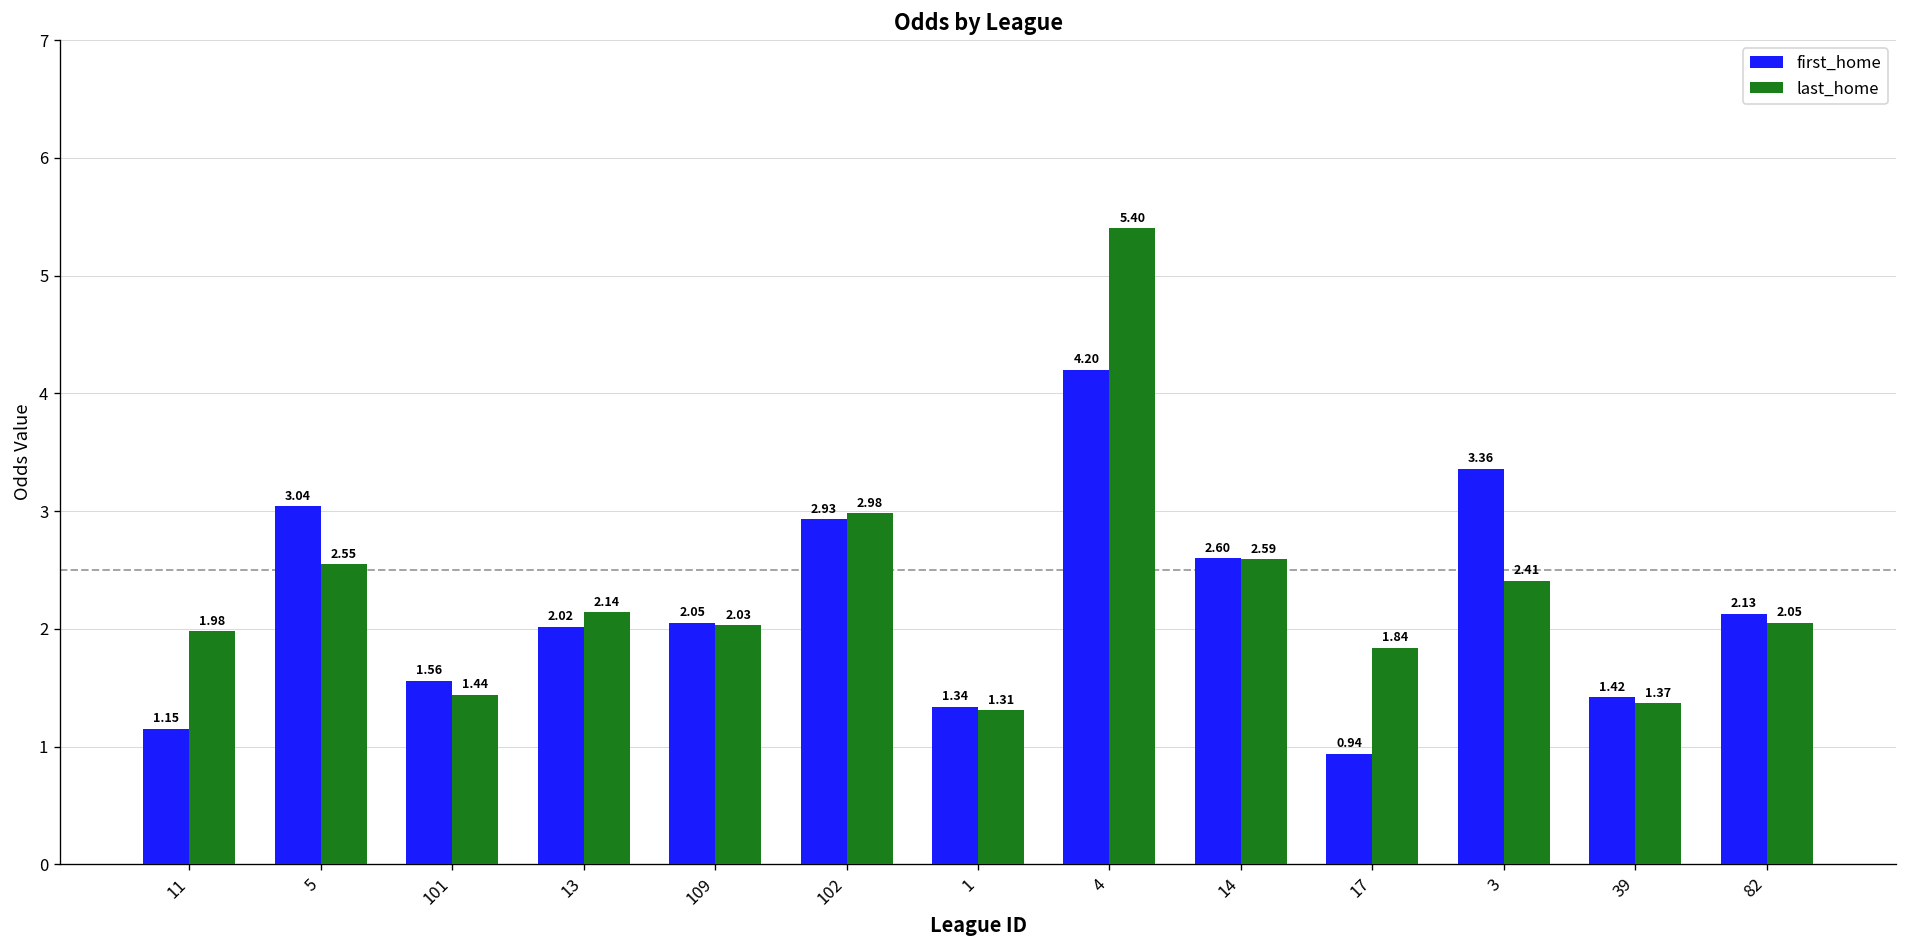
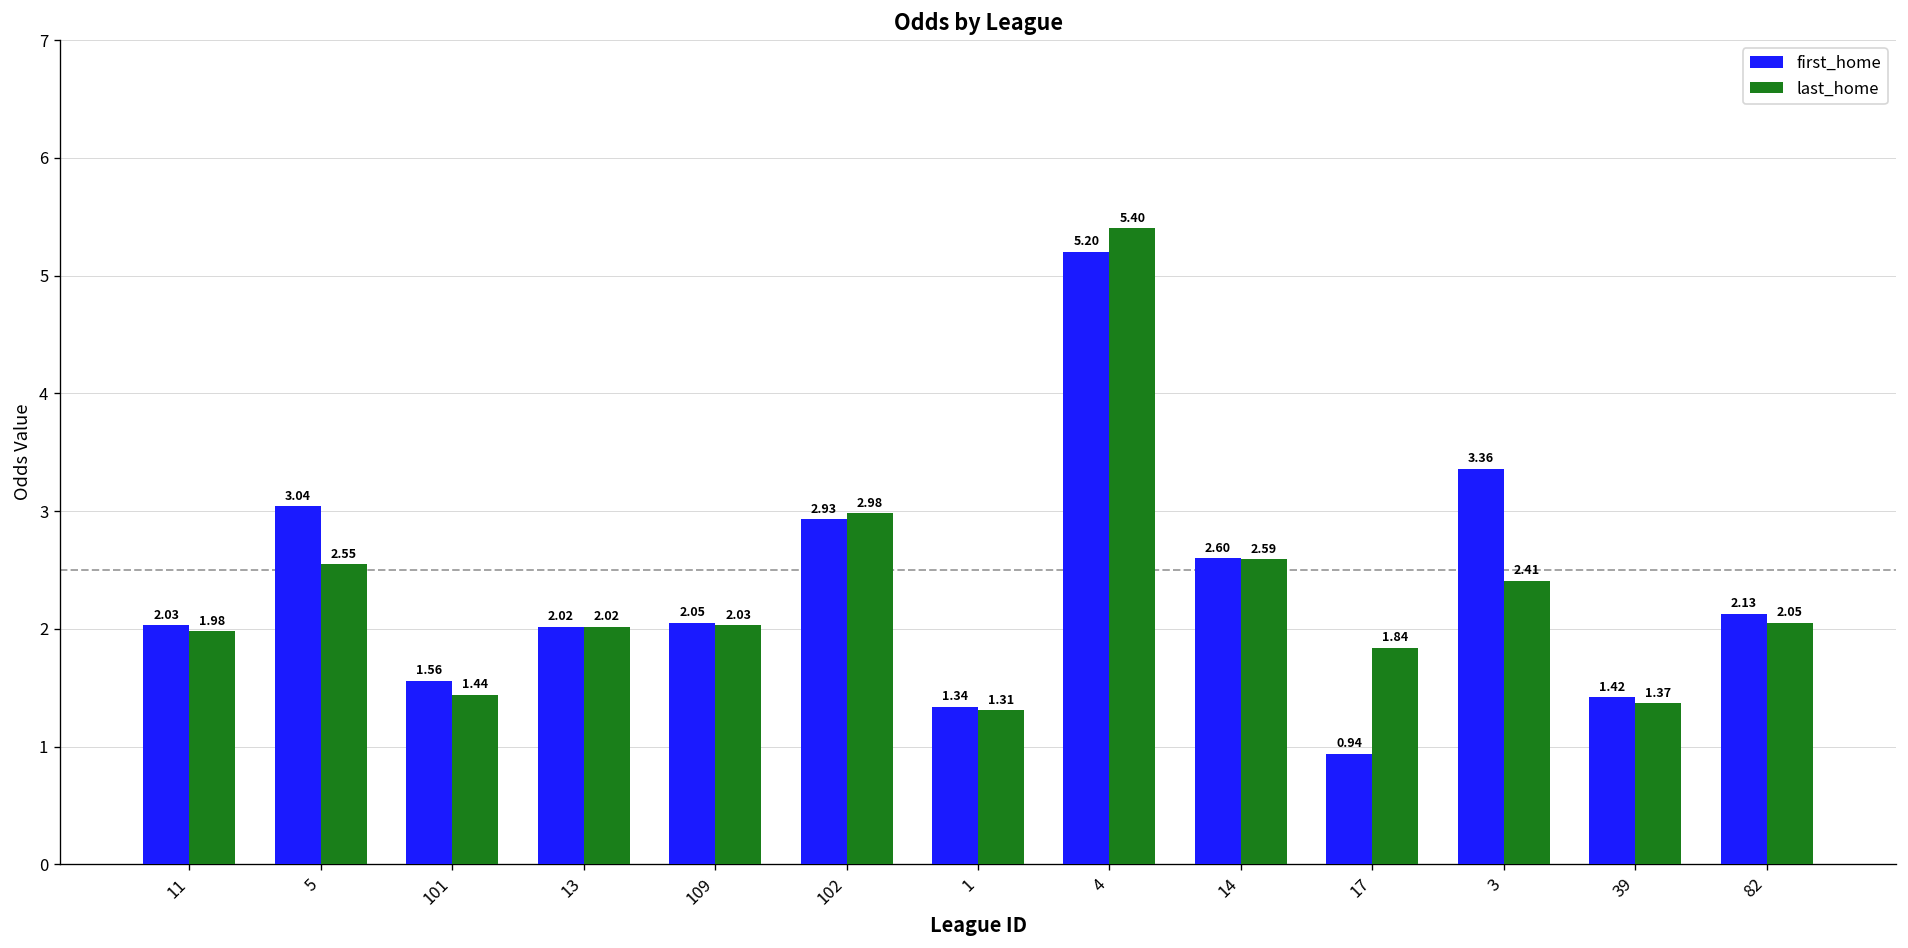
first_home, 11: 1.15 -> 2.03
last_home, 13: 2.14 -> 2.02
first_home, 4: 4.20 -> 5.20
